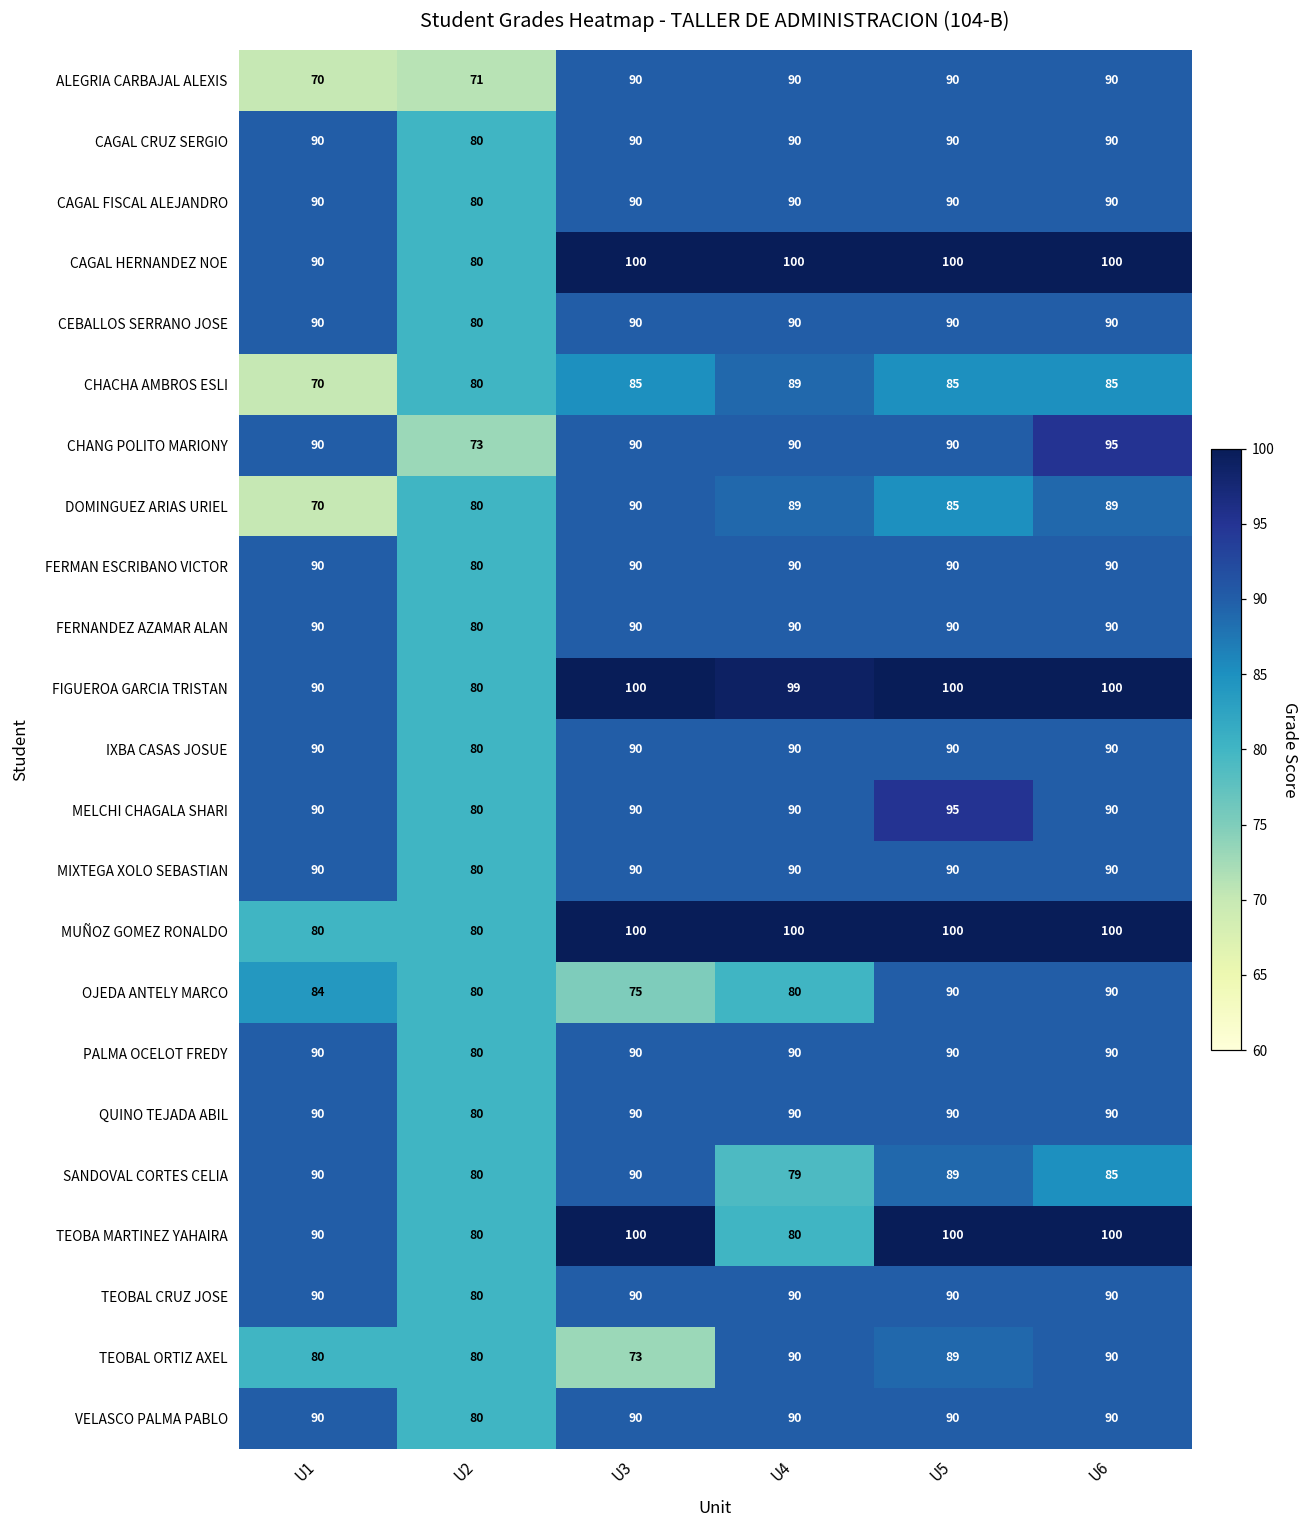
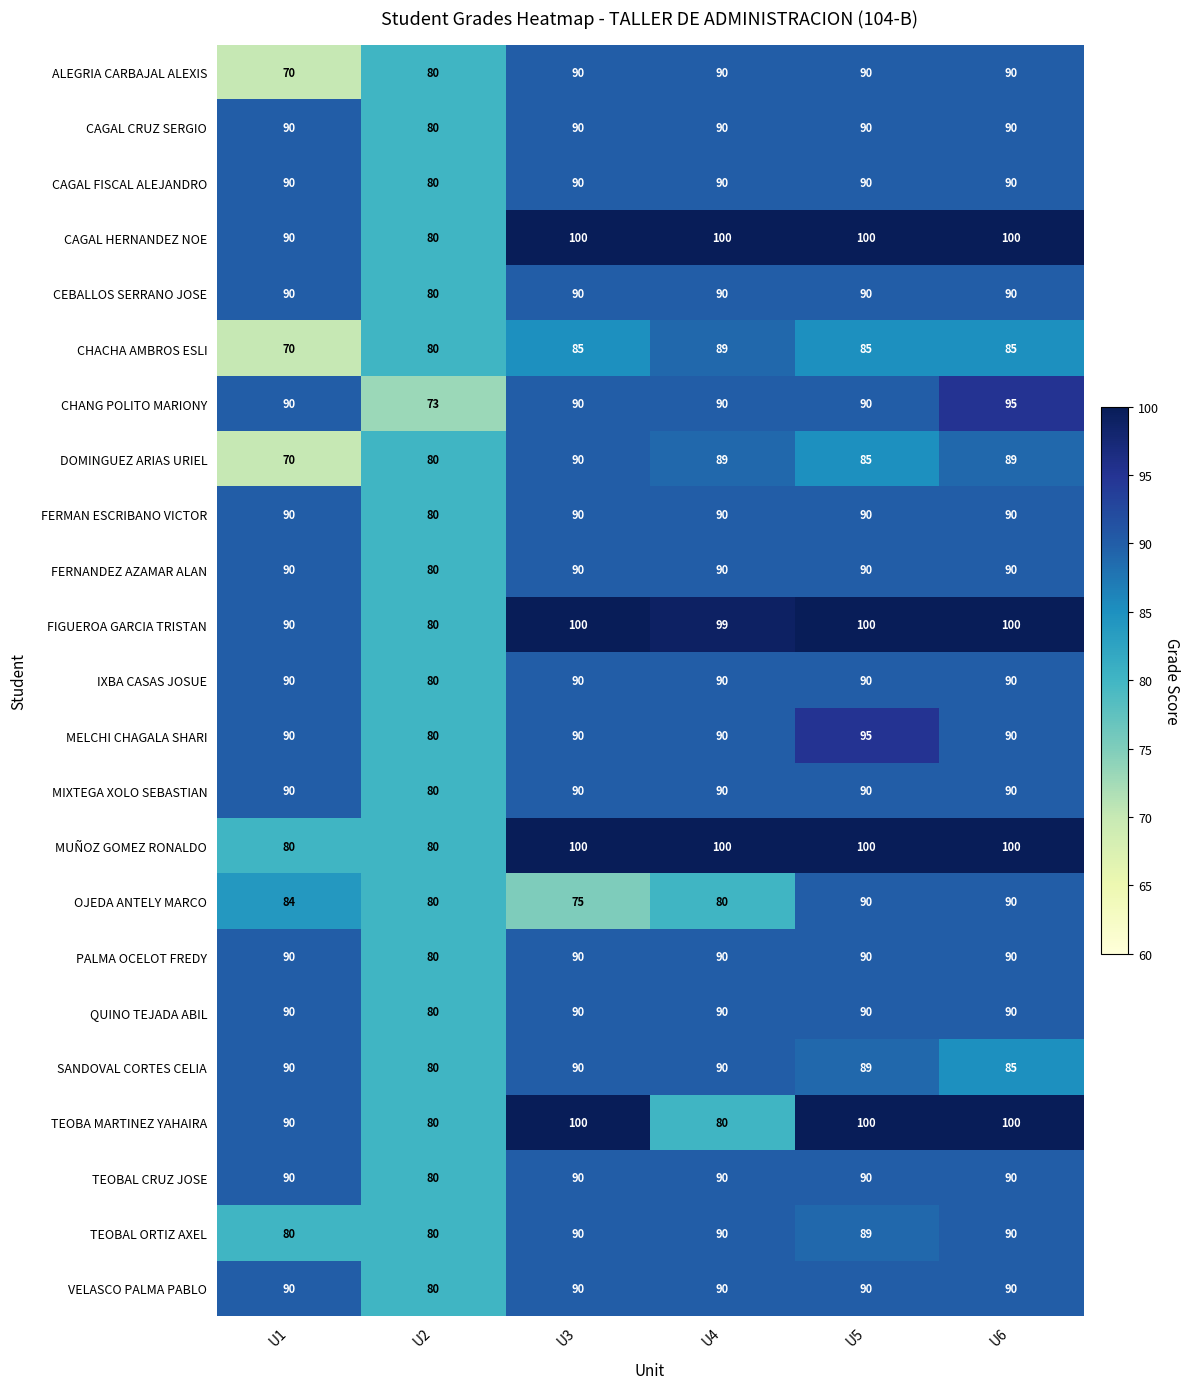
ALEGRIA CARBAJAL ALEXIS, U2: 71 -> 80
SANDOVAL CORTES CELIA, U4: 79 -> 90
TEOBAL ORTIZ AXEL, U3: 73 -> 90
